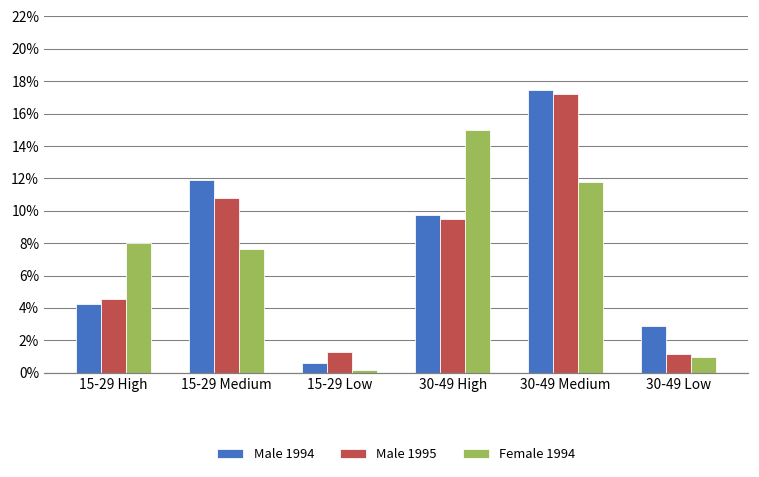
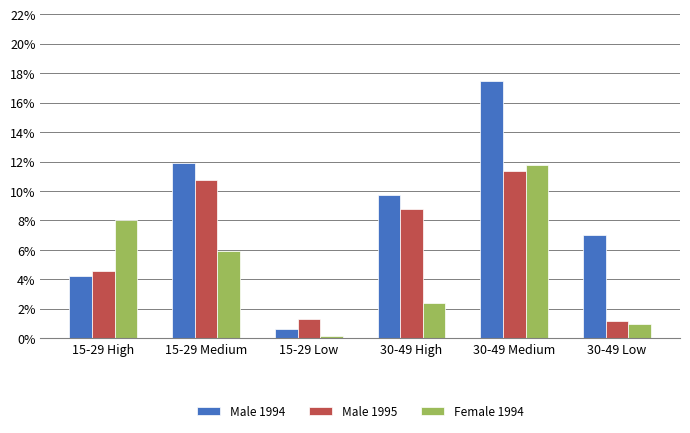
Female 1994, 15-29 Medium: 7.7% -> 5.9%
Male 1995, 30-49 High: 9.5% -> 8.8%
Female 1994, 30-49 High: 15.0% -> 2.4%
Male 1995, 30-49 Medium: 17.2% -> 11.4%
Male 1994, 30-49 Low: 2.9% -> 7.0%
